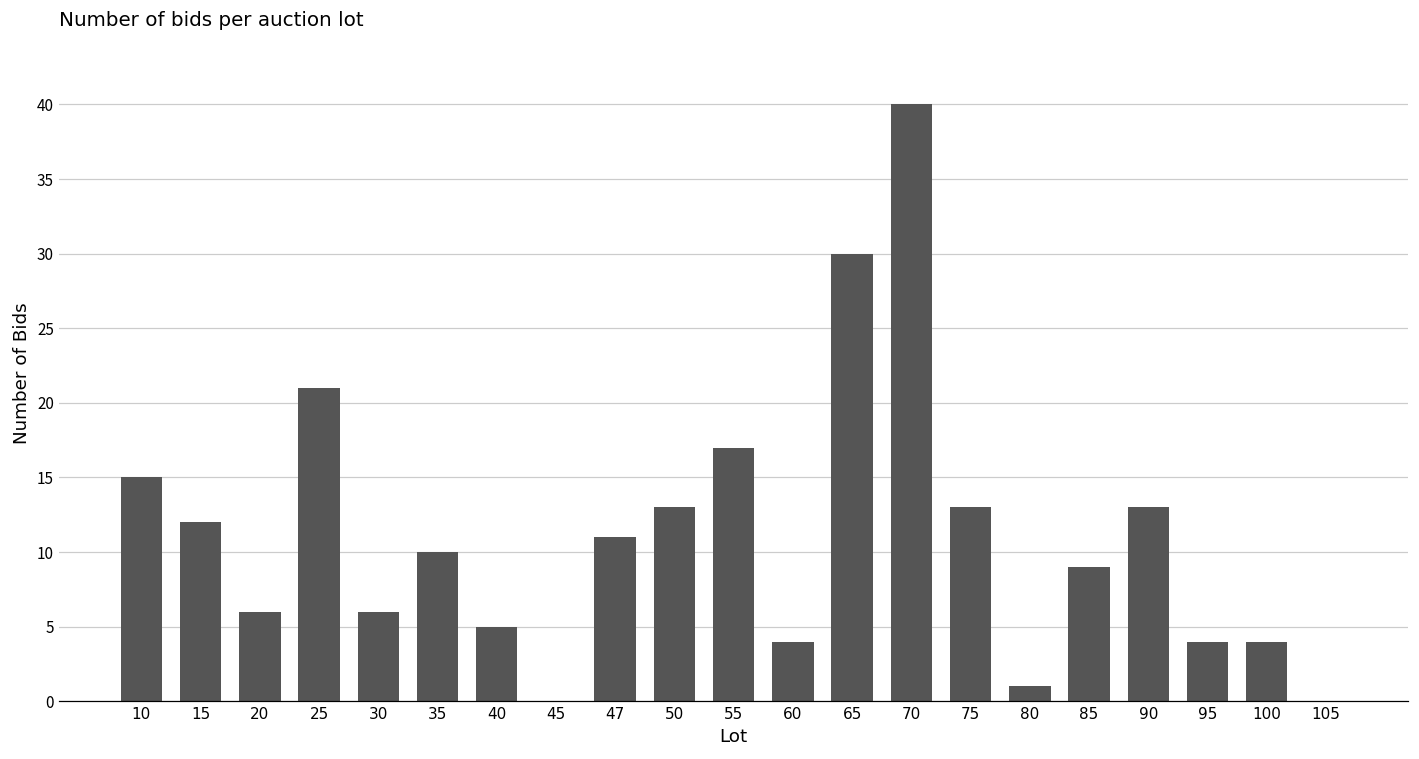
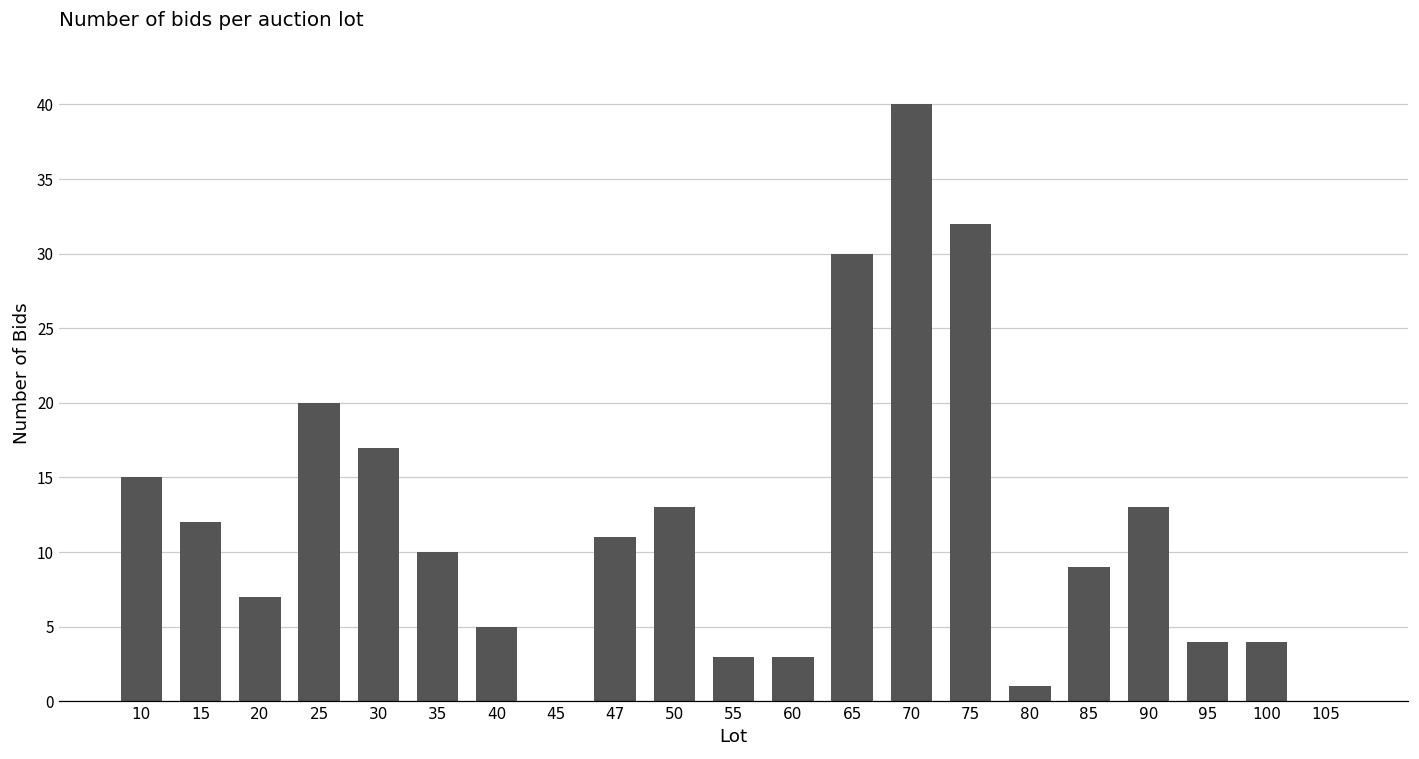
20: 6 -> 7
25: 21 -> 20
30: 6 -> 17
55: 17 -> 3
60: 4 -> 3
75: 13 -> 32
